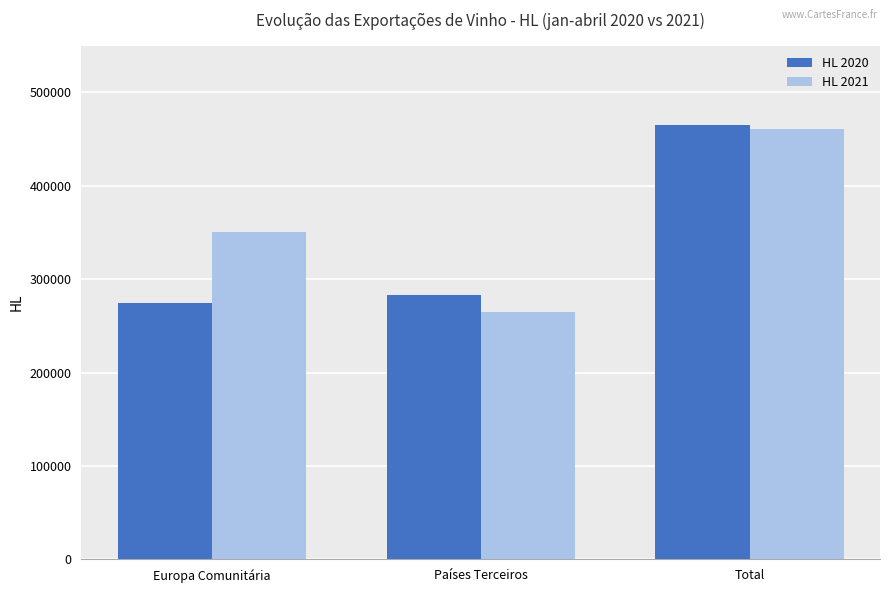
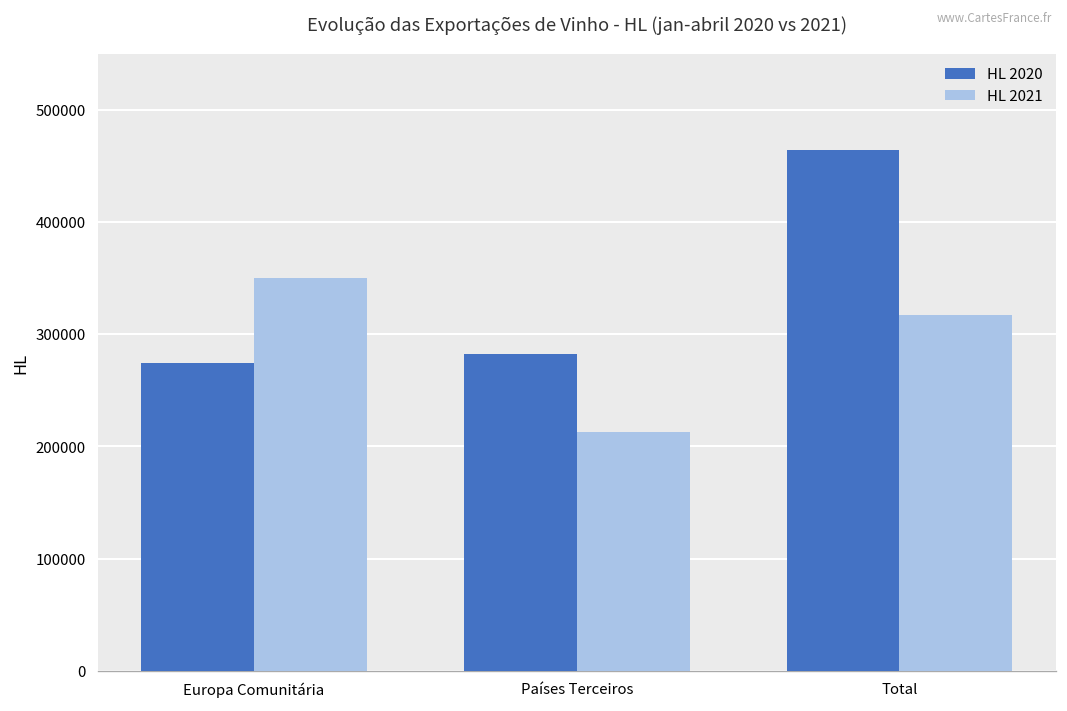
HL 2021, Países Terceiros: 270000 -> 210000
HL 2021, Total: 460000 -> 320000
